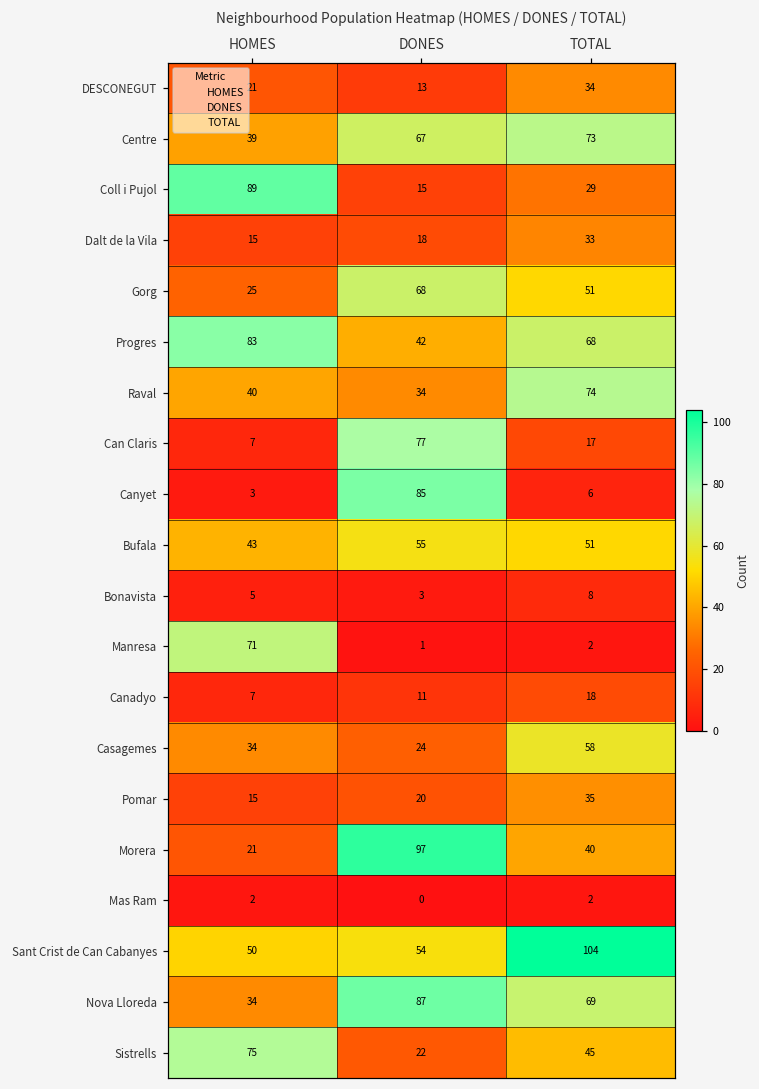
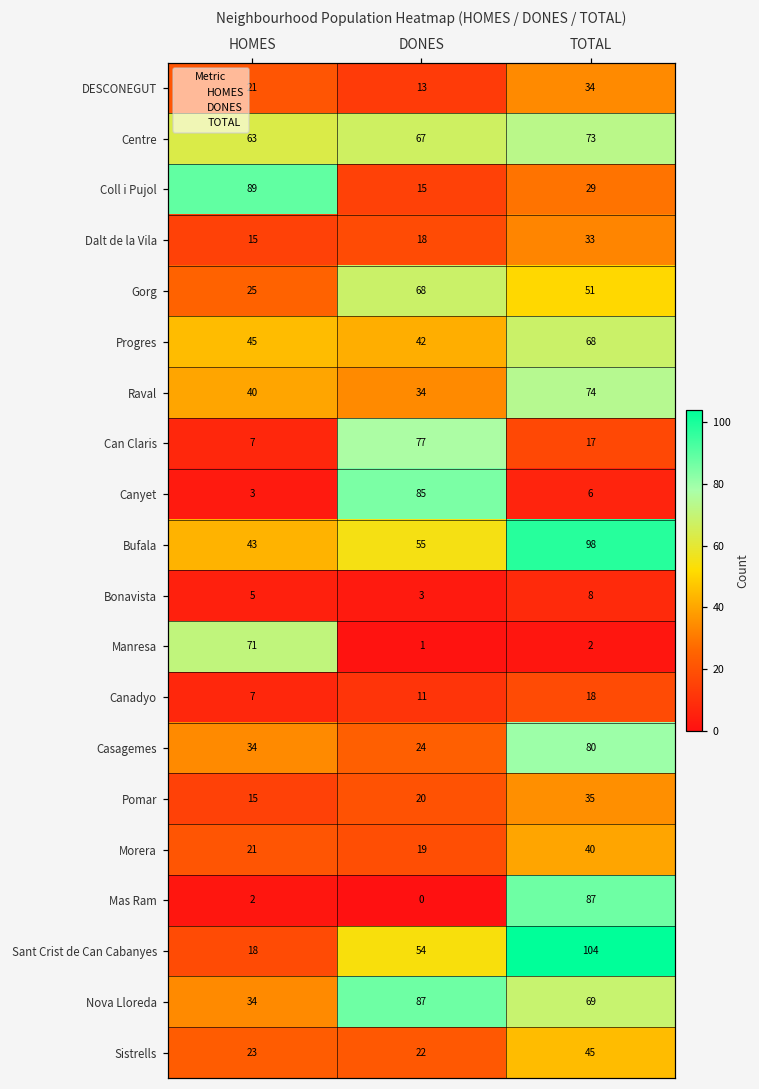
Centre, HOMES: 39 -> 63
Progres, HOMES: 83 -> 45
Bufala, TOTAL: 51 -> 98
Casagemes, TOTAL: 58 -> 80
Morera, DONES: 97 -> 19
Mas Ram, TOTAL: 2 -> 87
Sant Crist de Can Cabanyes, HOMES: 50 -> 18
Sistrells, HOMES: 75 -> 23
